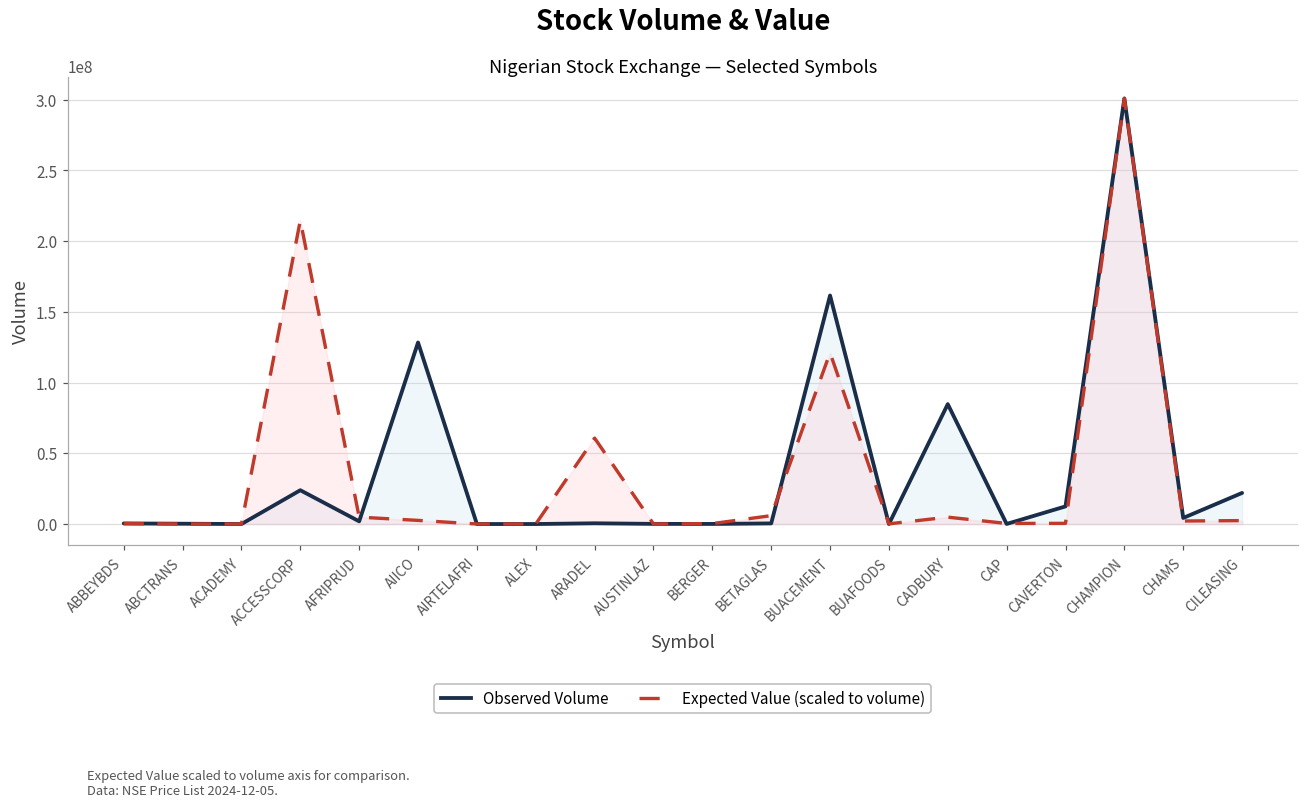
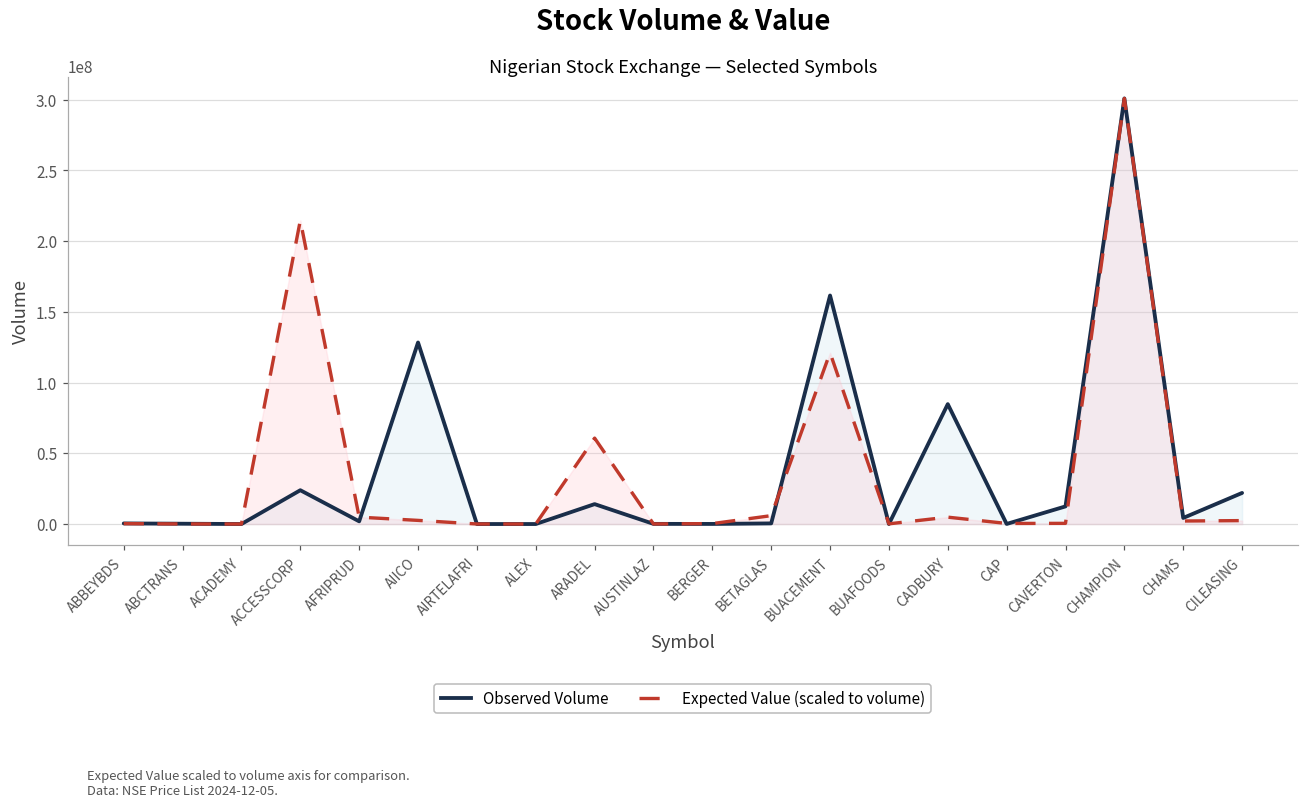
Observed Volume, ARADEL: 1000000 -> 14000000
